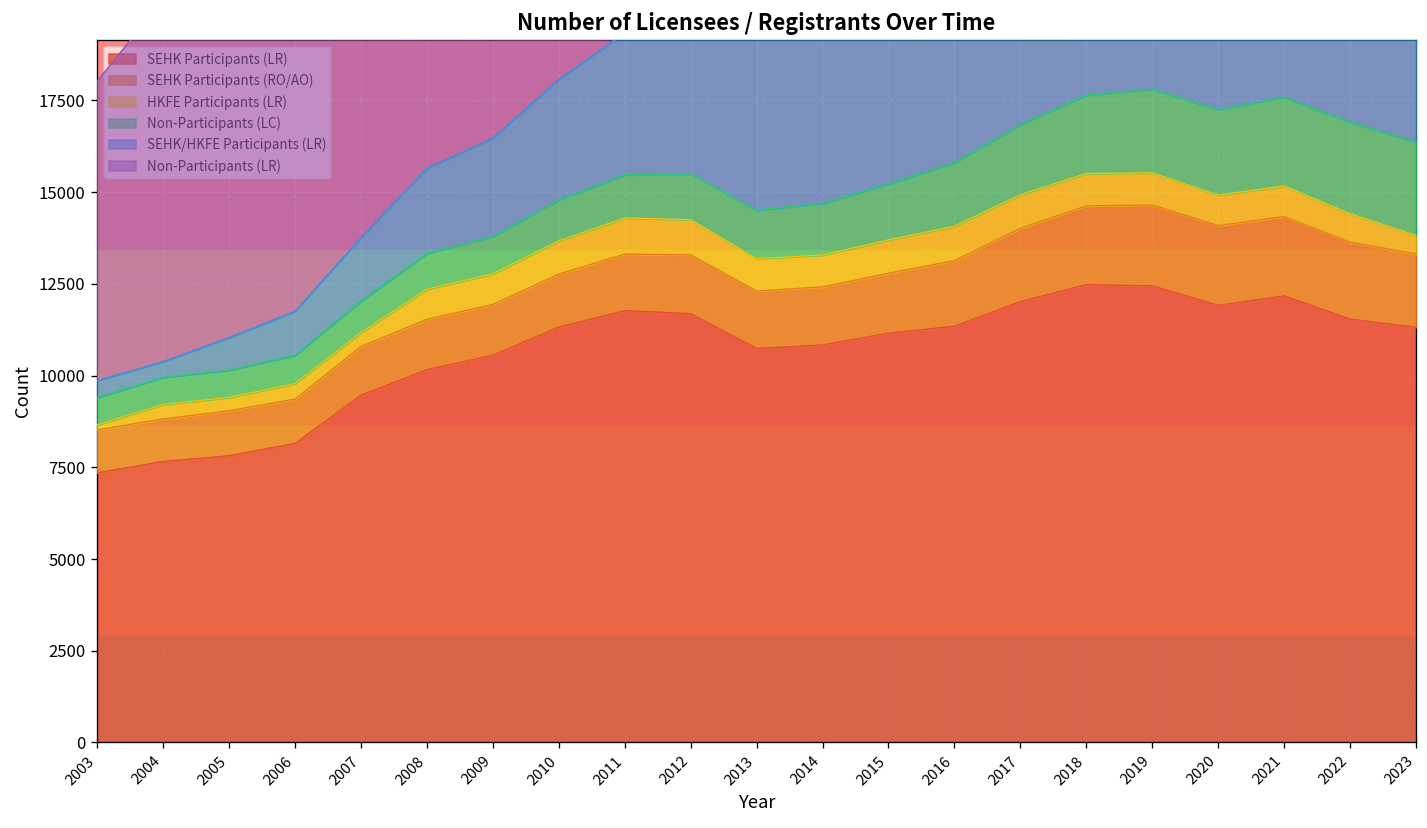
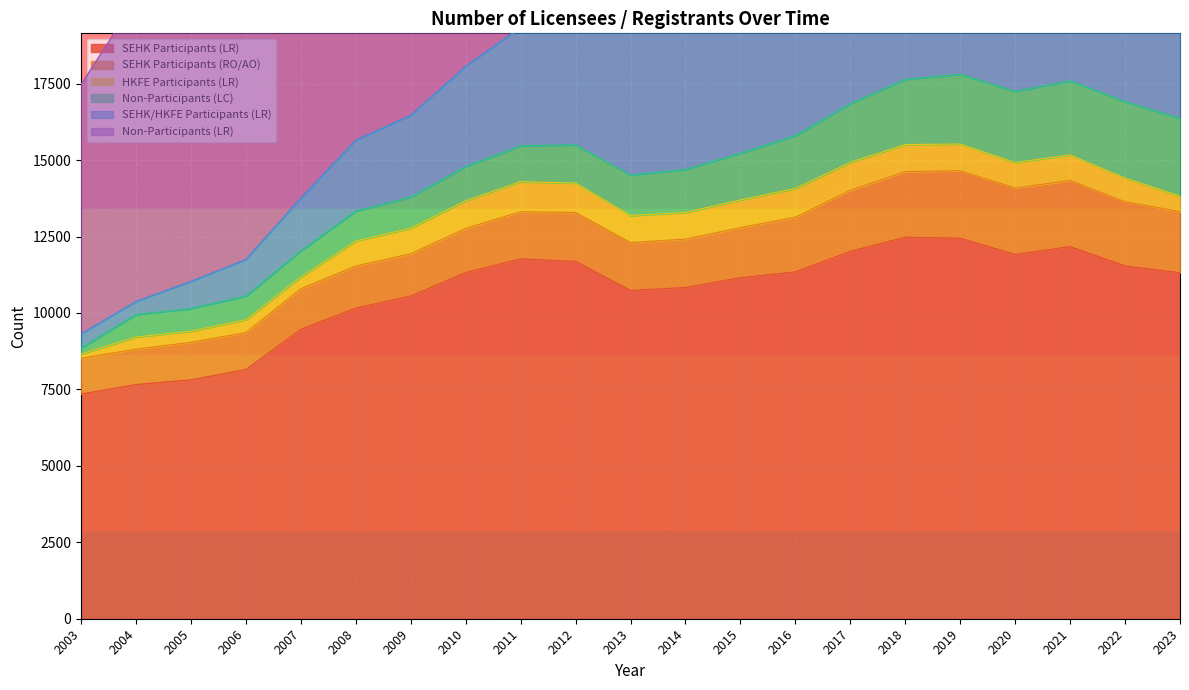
Non-Participants (LC), 2003: 700 -> 200
